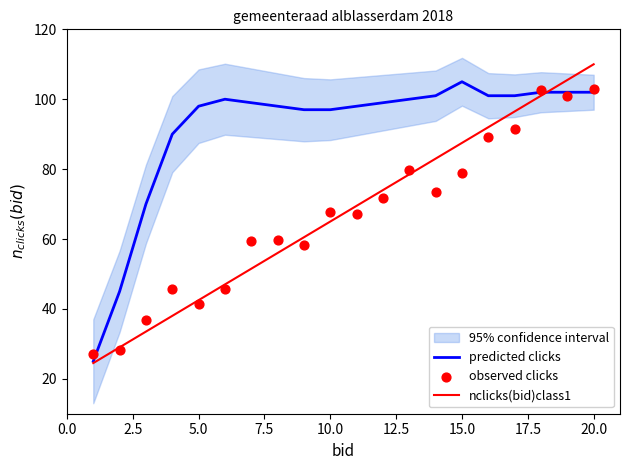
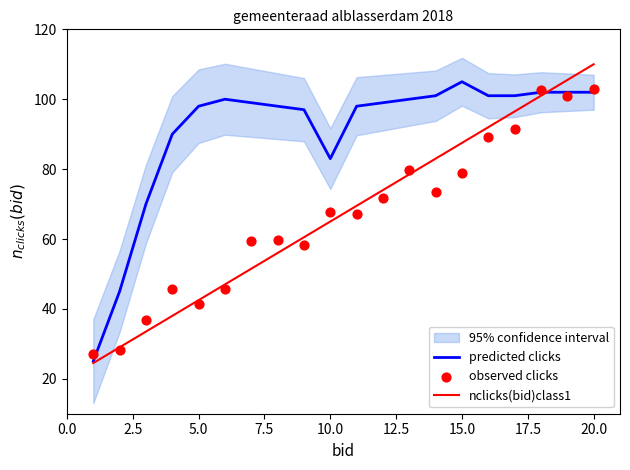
predicted clicks, 10.0: 97 -> 83
